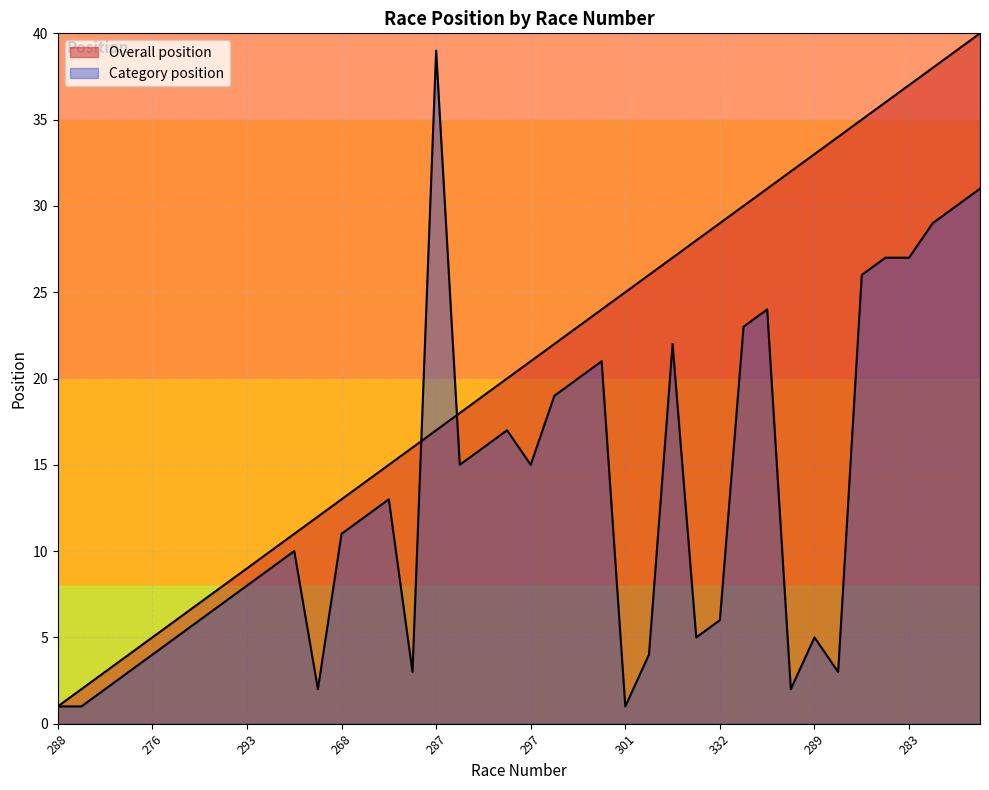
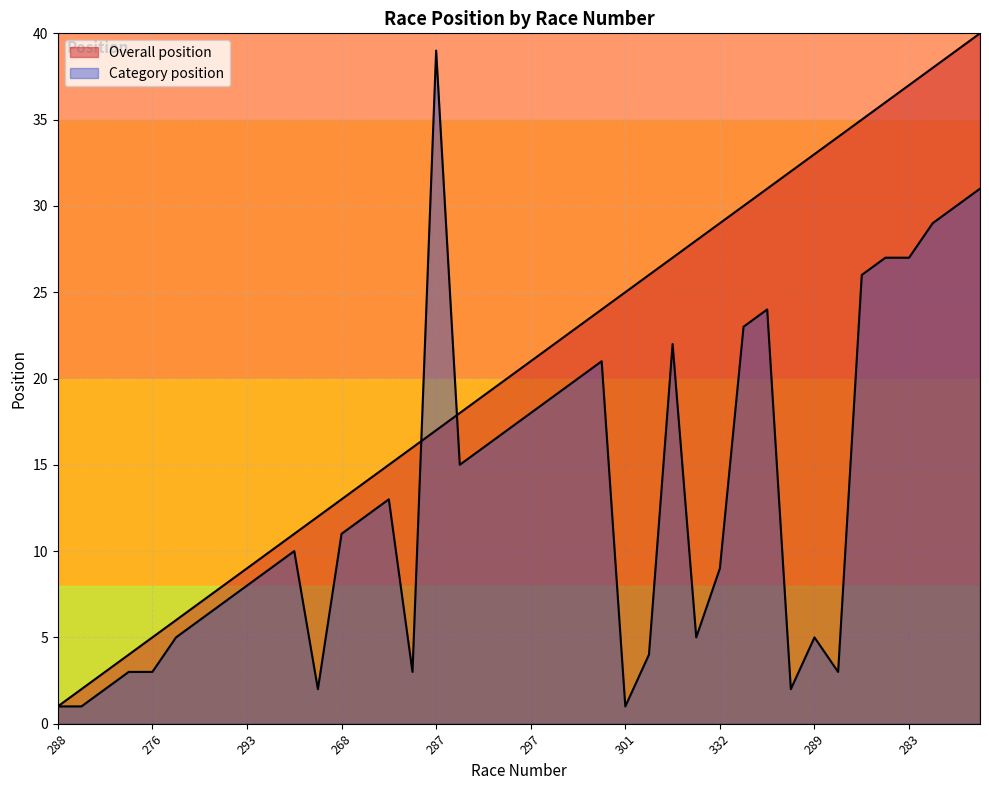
Category position, 276: 4 -> 3
Category position, 297: 15 -> 18
Category position, 332: 6 -> 9
